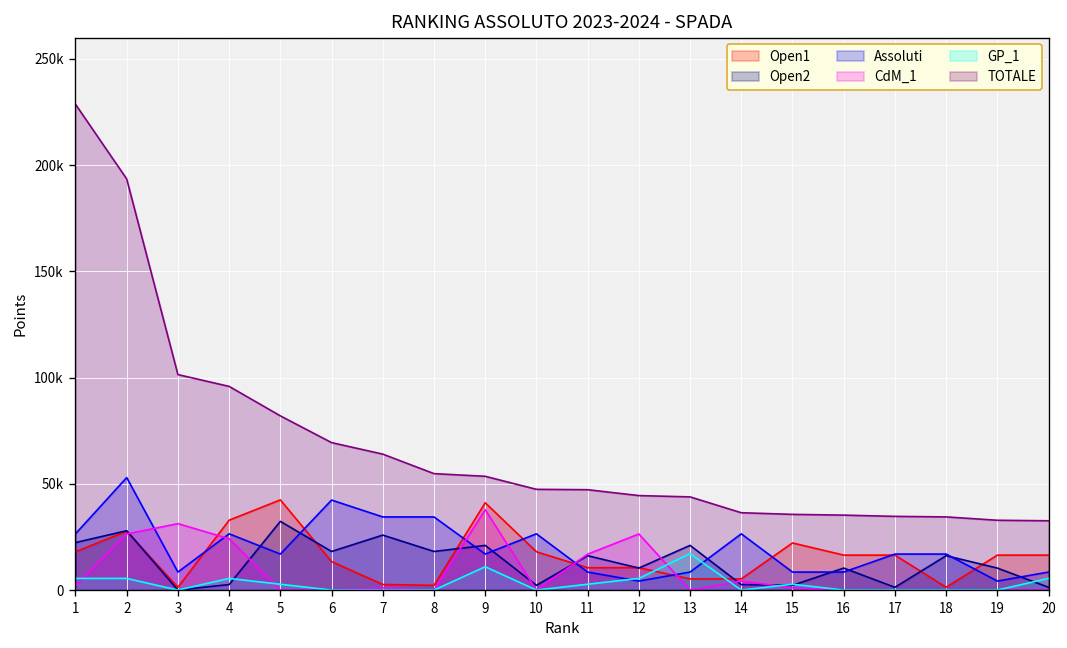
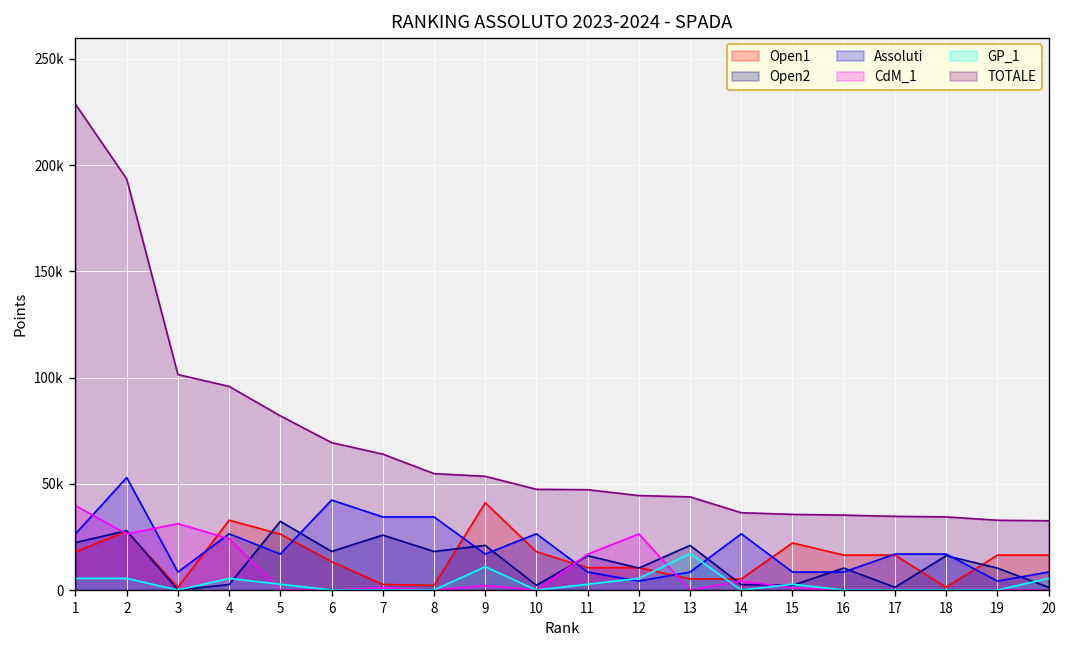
CdM_1, 1: 2000 -> 40000
Open1, 5: 42000 -> 26000
CdM_1, 9: 38000 -> 2000
